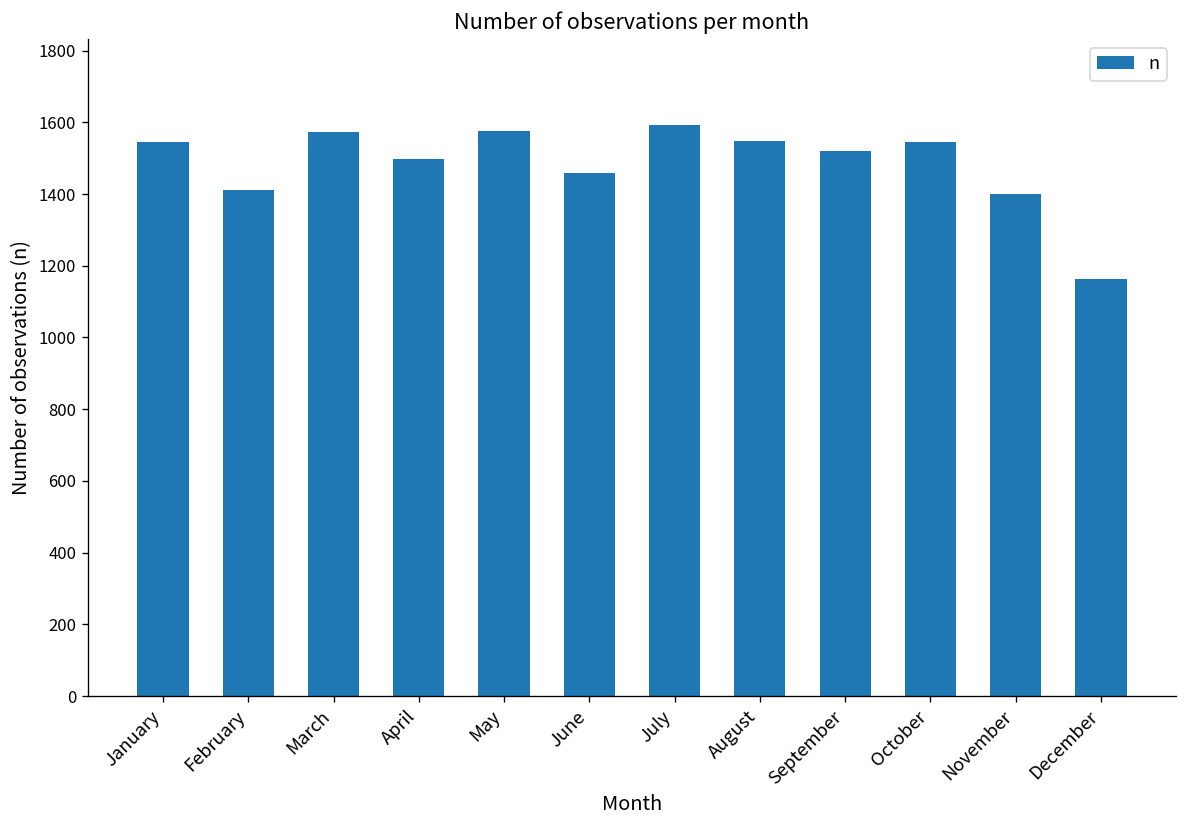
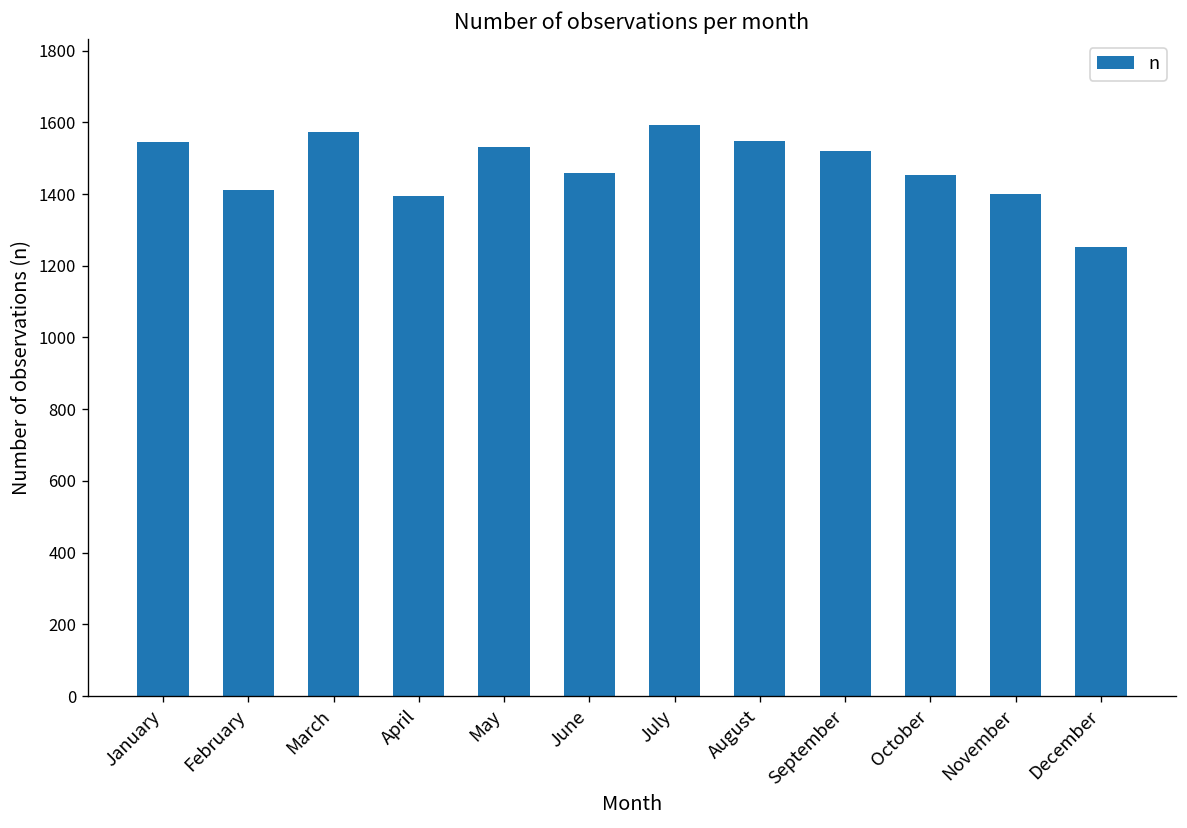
April: 1500 -> 1400
May: 1580 -> 1530
October: 1550 -> 1450
December: 1160 -> 1250
